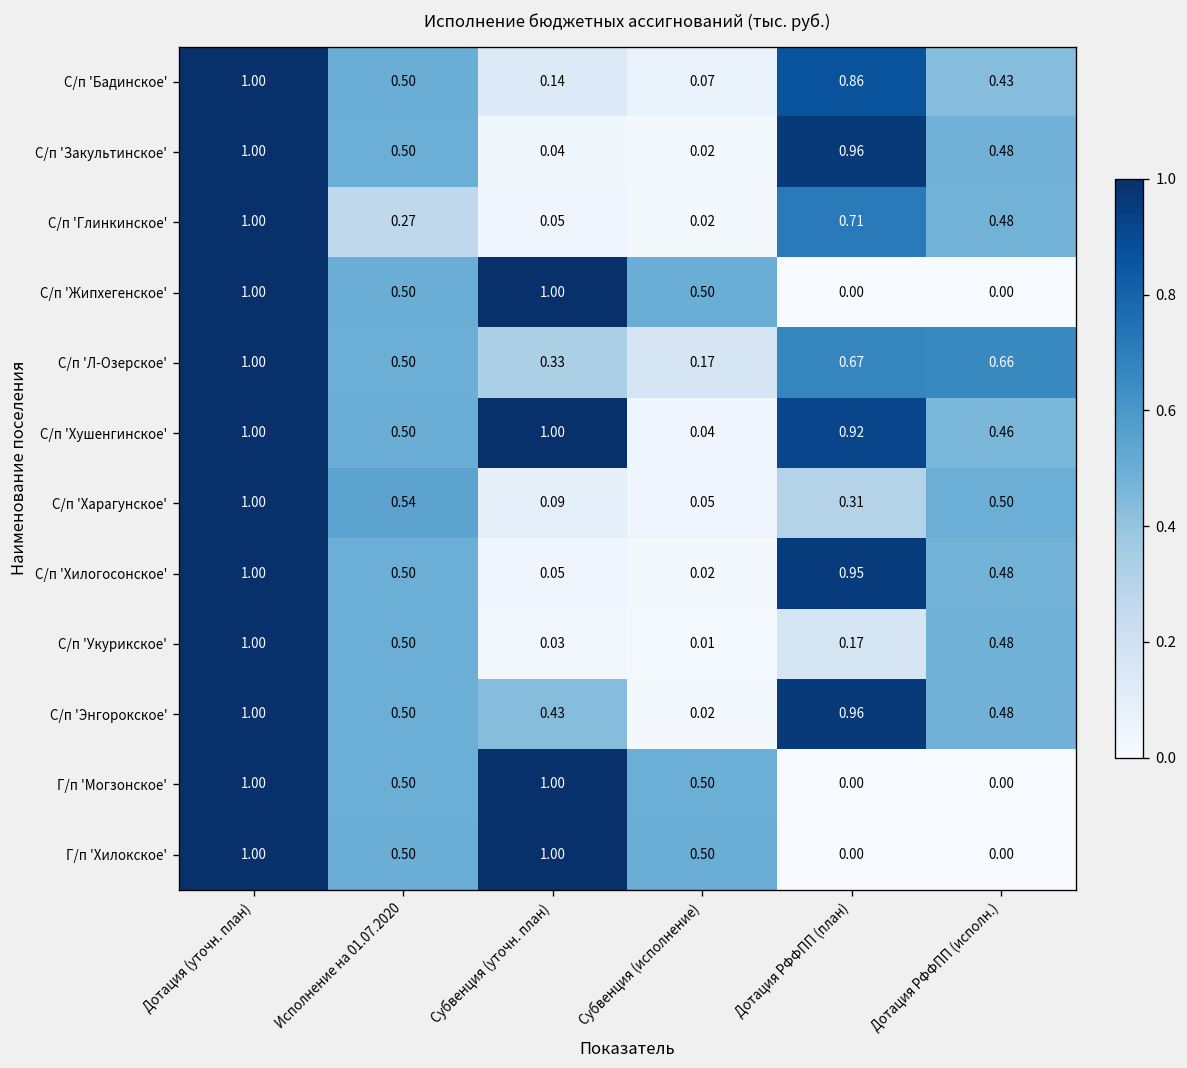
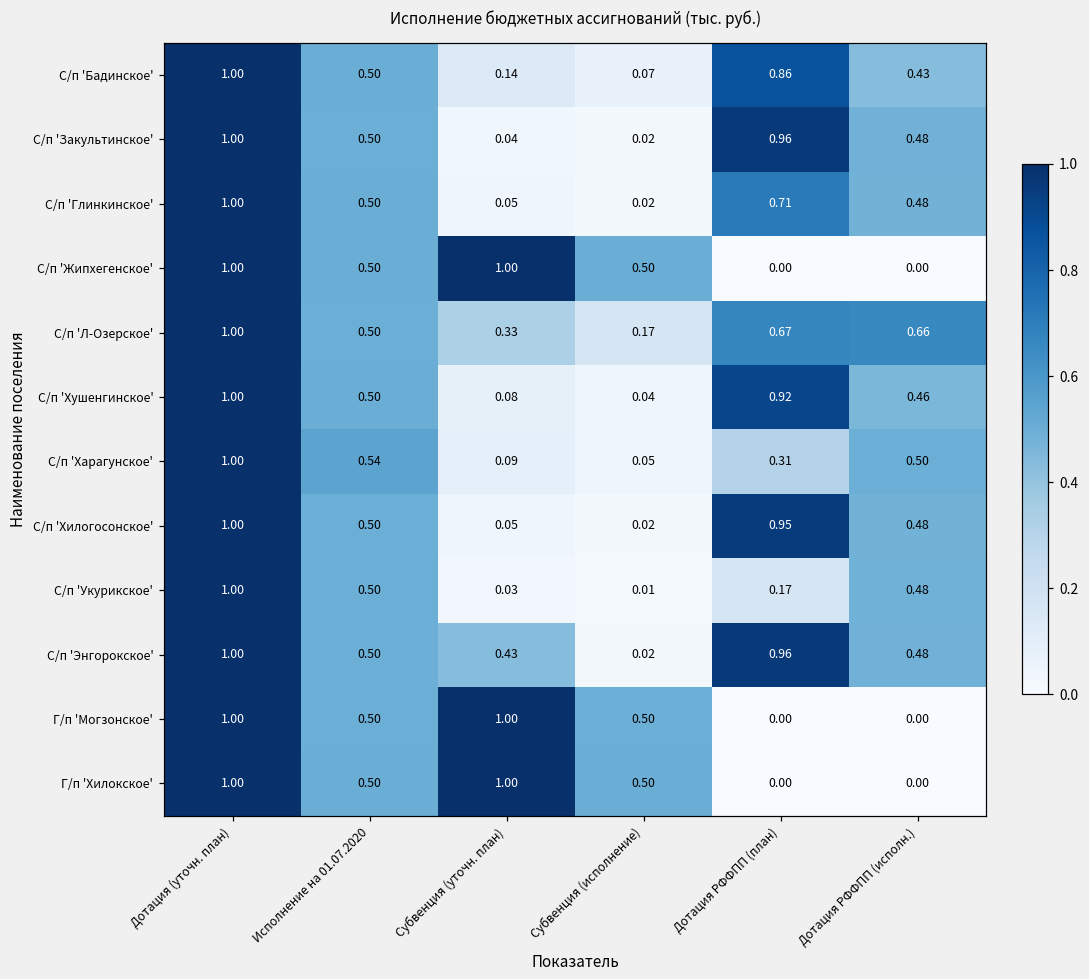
С/п 'Глинкинское', Исполнение на 01.07.2020: 0.27 -> 0.50
С/п 'Хушенгинское', Субвенция (уточн. план): 1.00 -> 0.08
